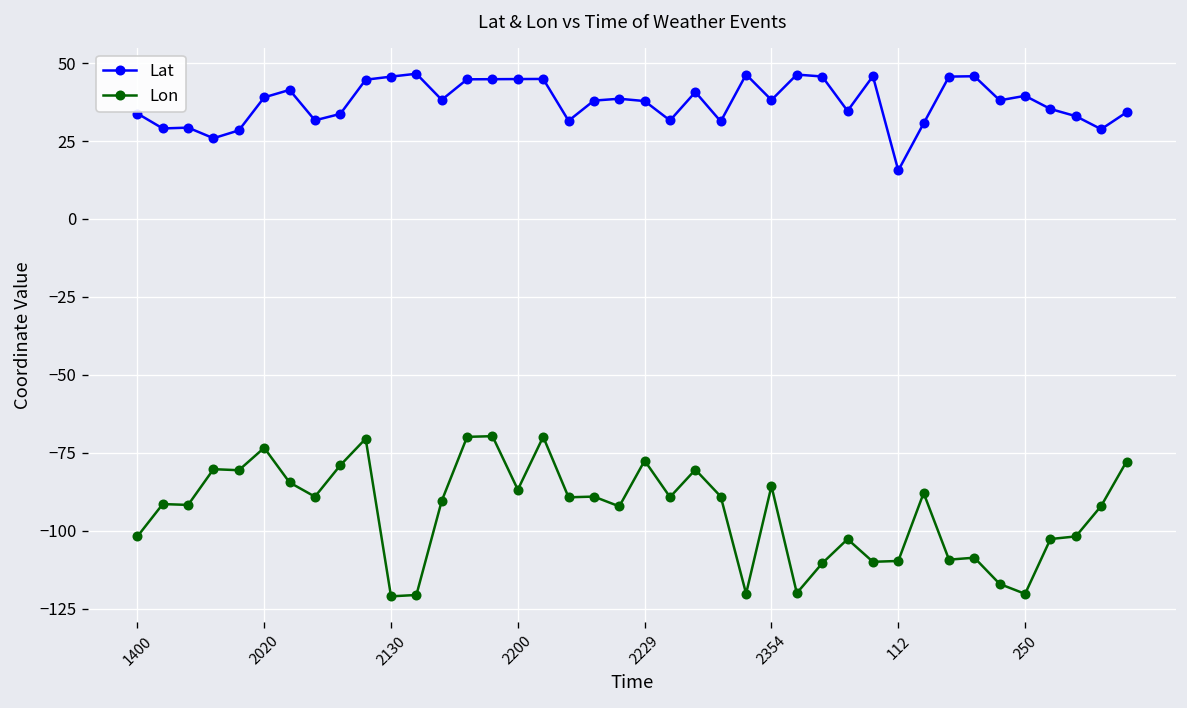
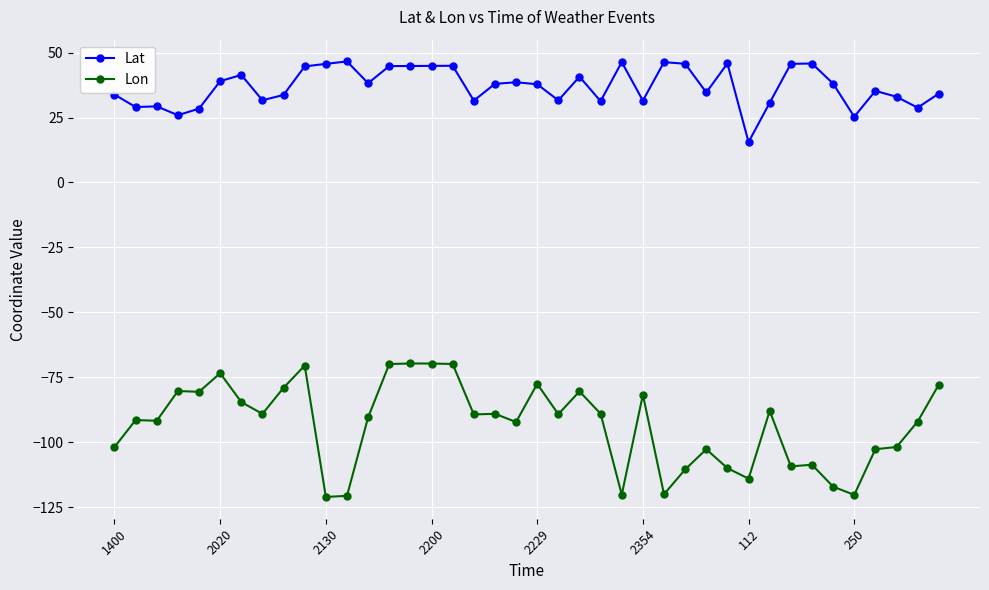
Lon, 2200: -87 -> -70
Lat, 2354: 38 -> 32
Lon, 2354: -86 -> -82
Lon, 112: -110 -> -114
Lat, 250: 40 -> 25
